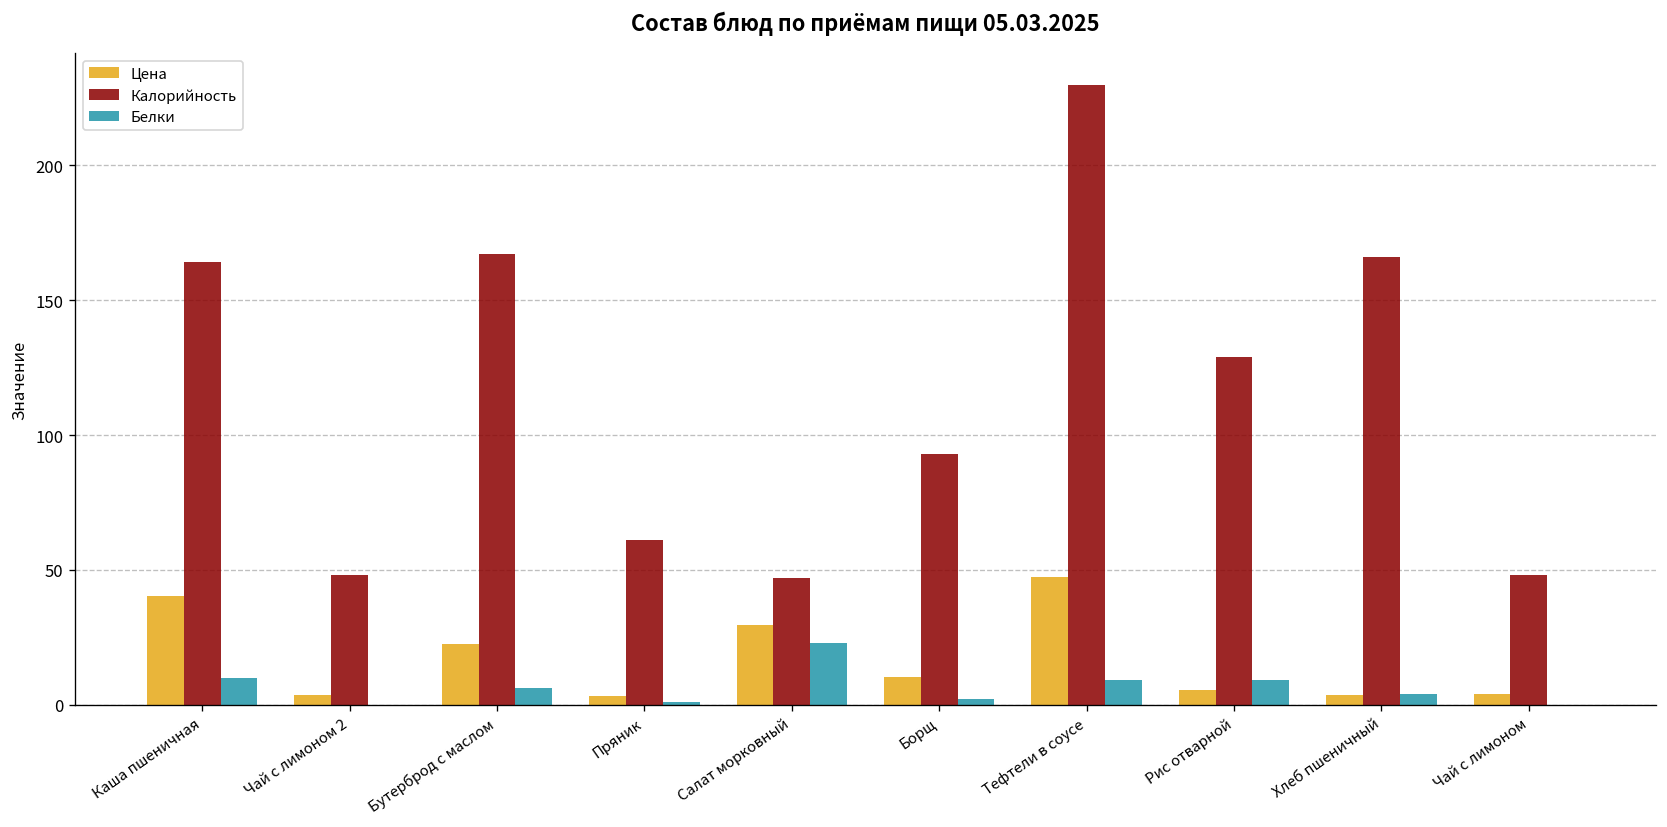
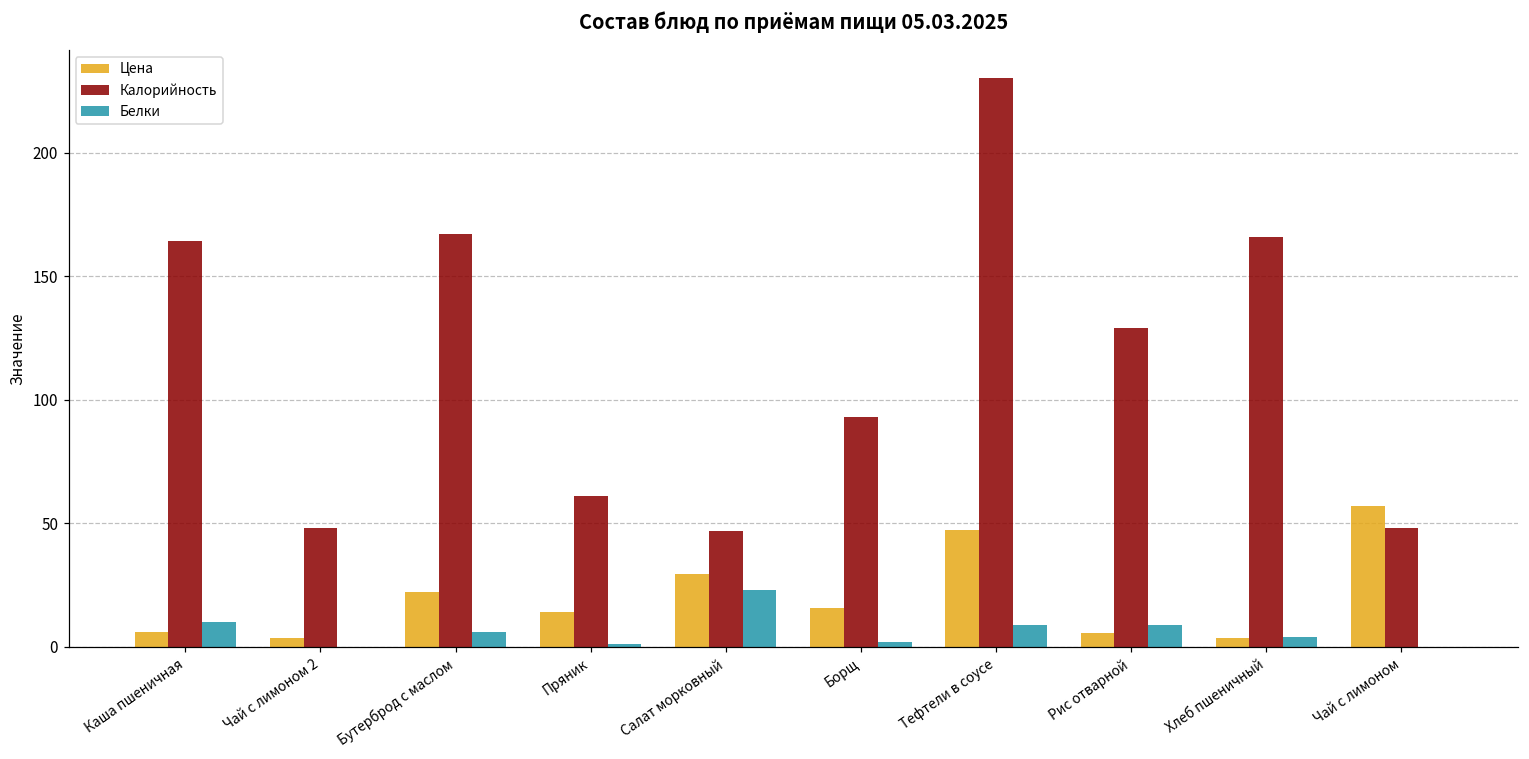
Цена, Каша пшеничная: 40 -> 6
Цена, Пряник: 3 -> 14
Цена, Борщ: 10 -> 16
Цена, Чай с лимоном: 4 -> 57
